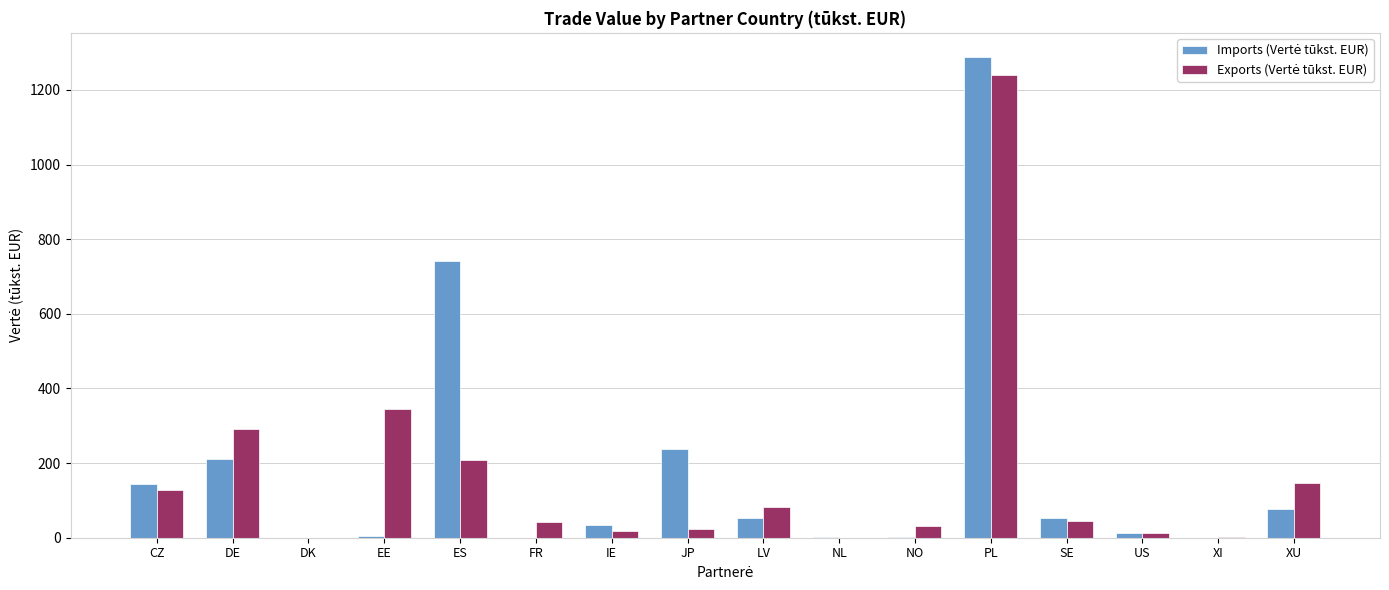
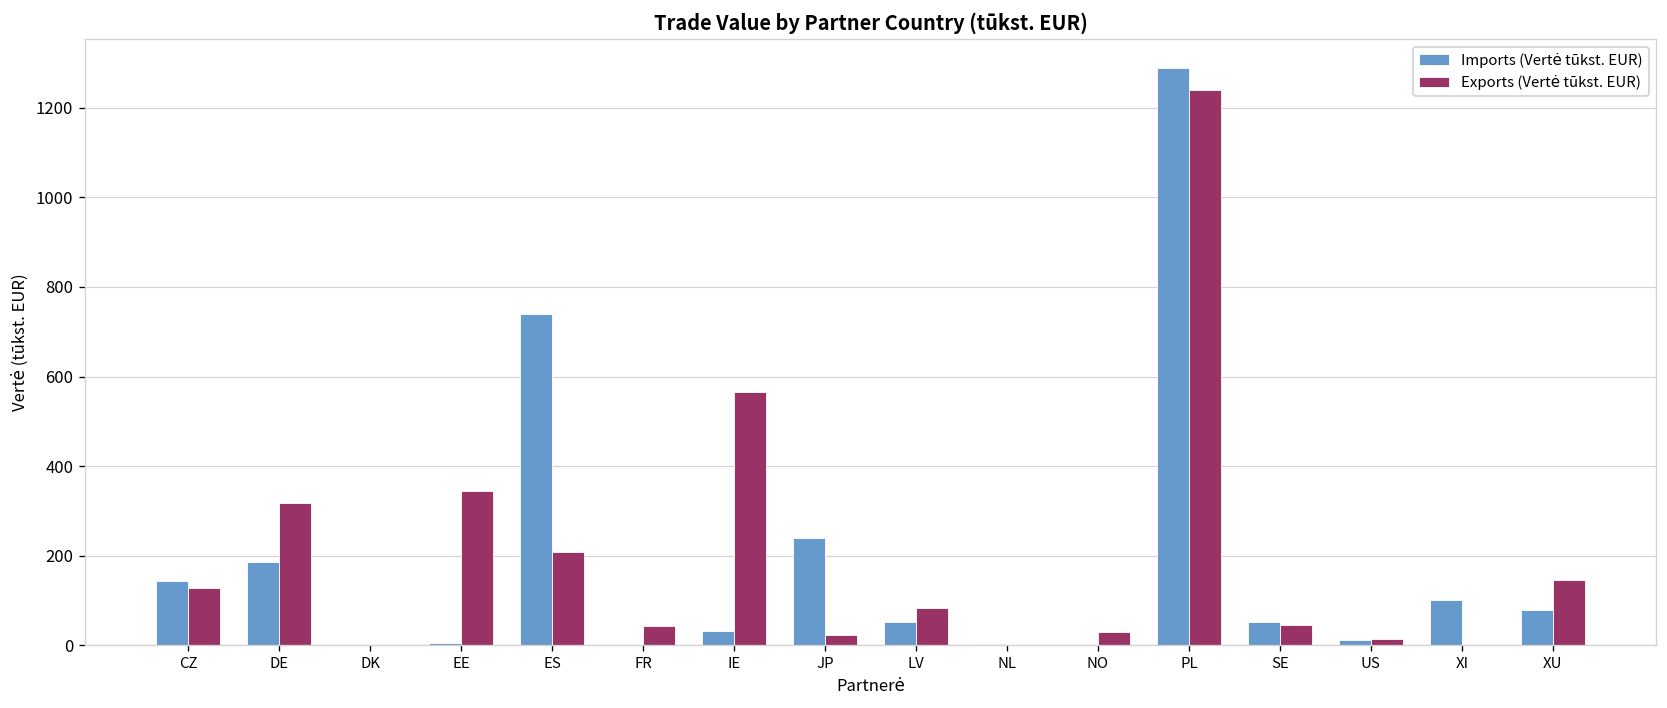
Imports (Vertė tūkst. EUR), DE: 210 -> 190
Exports (Vertė tūkst. EUR), DE: 290 -> 320
Exports (Vertė tūkst. EUR), IE: 20 -> 570
Imports (Vertė tūkst. EUR), XI: 0 -> 100
